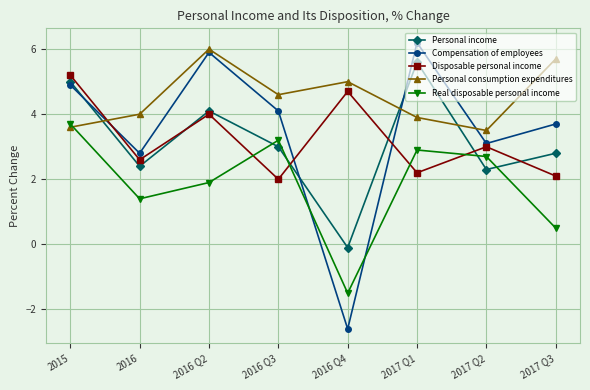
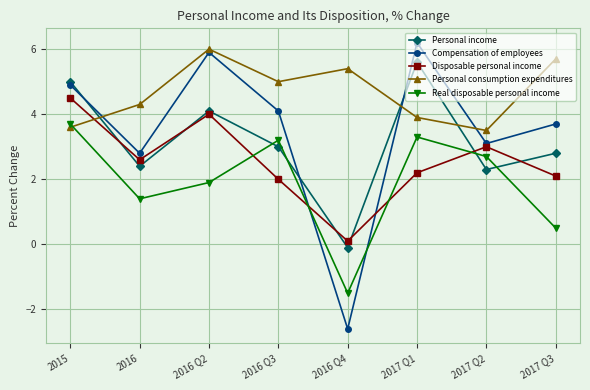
Disposable personal income, 2015: 5.2 -> 4.5
Personal consumption expenditures, 2016: 4.0 -> 4.3
Personal consumption expenditures, 2016 Q3: 4.6 -> 5.0
Disposable personal income, 2016 Q4: 4.7 -> 0.1
Personal consumption expenditures, 2016 Q4: 5.0 -> 5.4
Real disposable personal income, 2017 Q1: 2.9 -> 3.3
